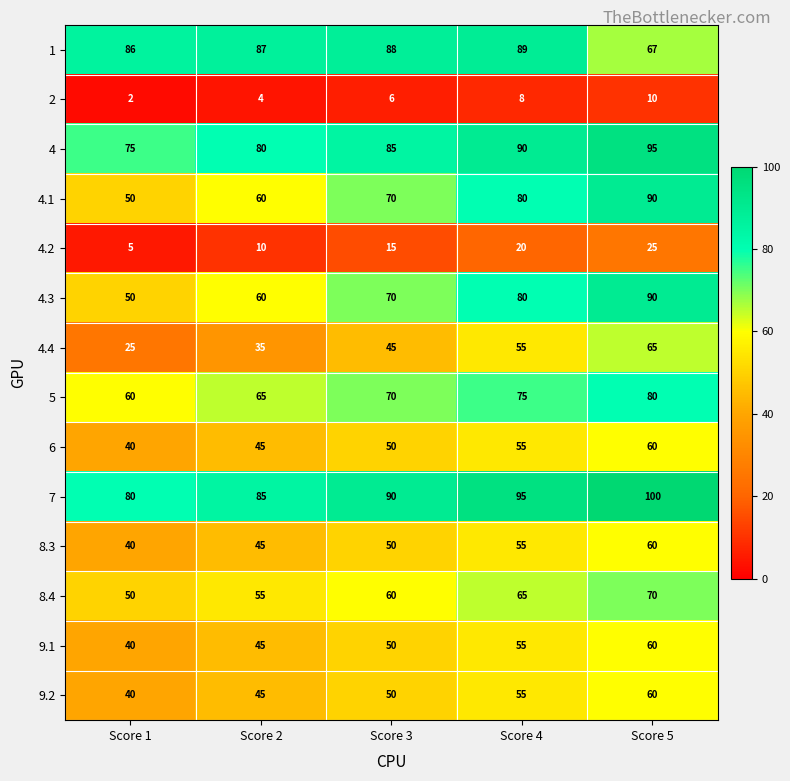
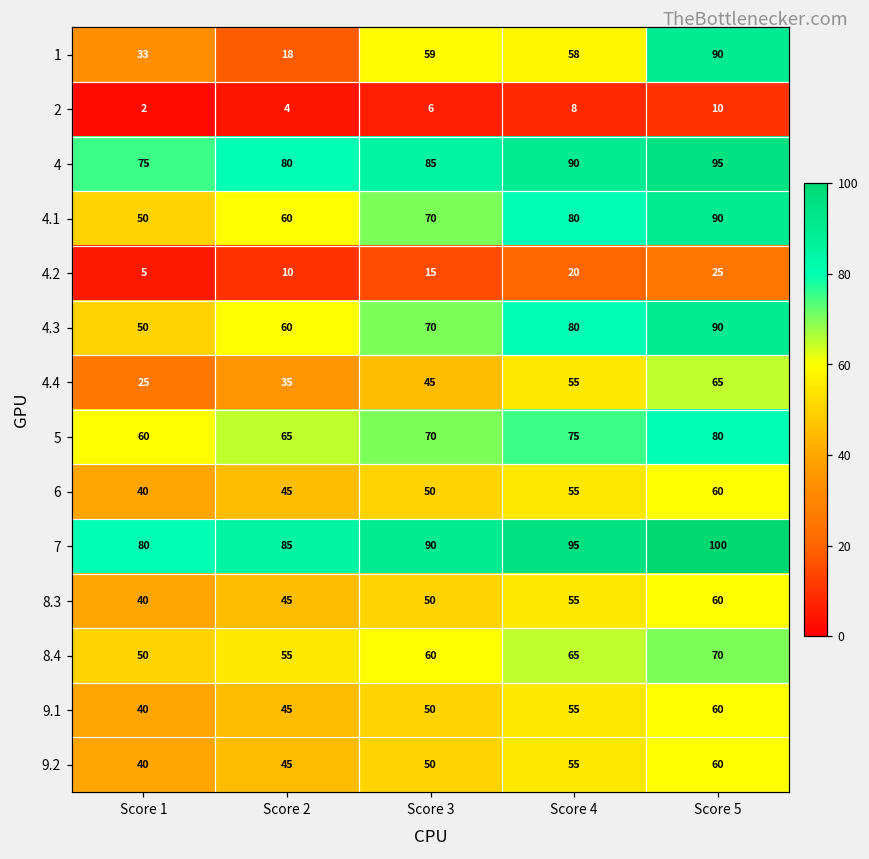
1, Score 1: 86 -> 33
1, Score 2: 87 -> 18
1, Score 3: 88 -> 59
1, Score 4: 89 -> 58
1, Score 5: 67 -> 90
